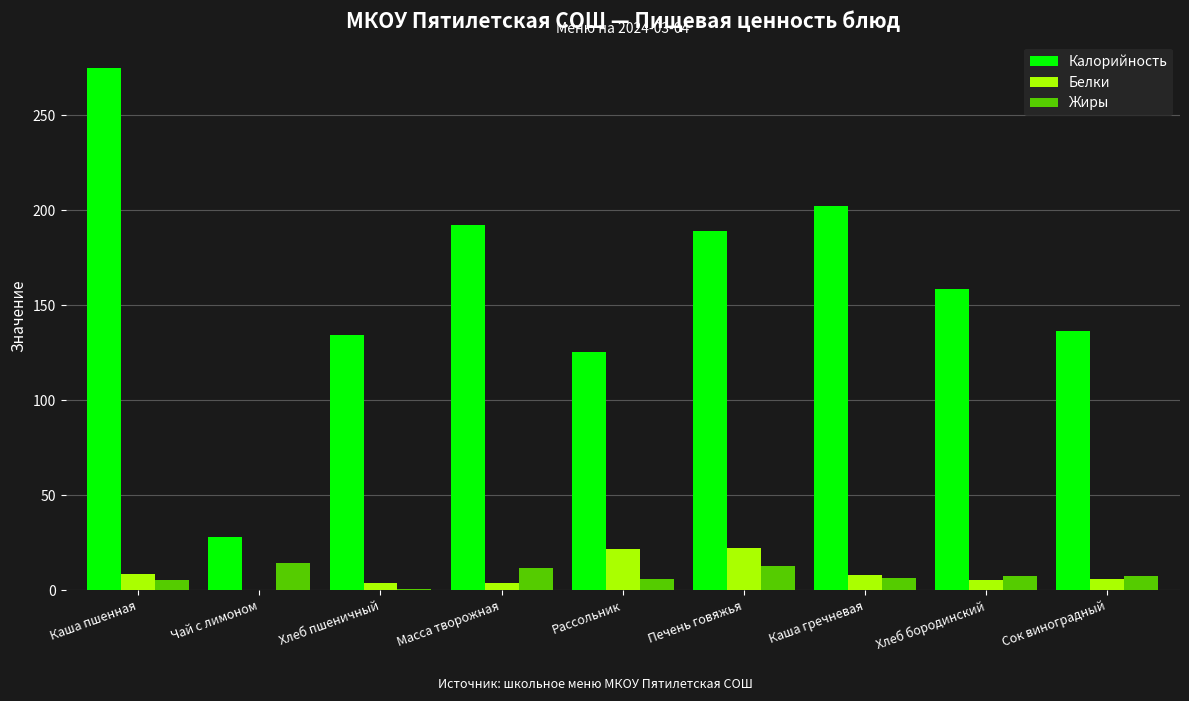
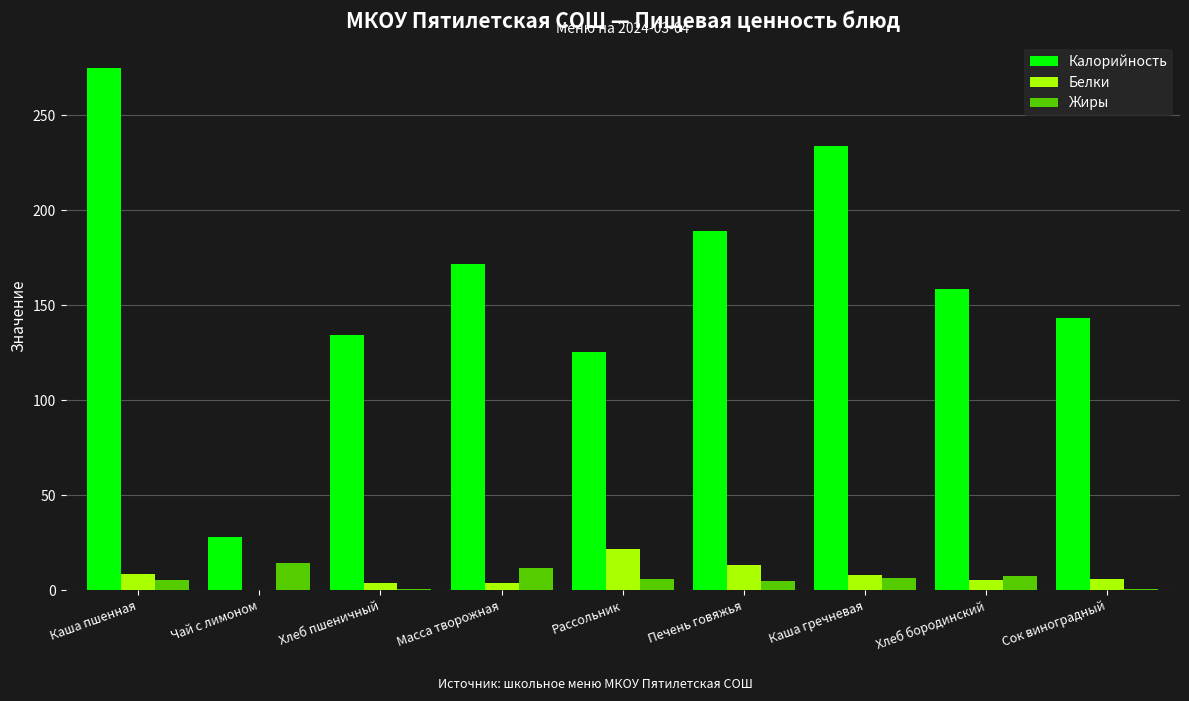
Калорийность, Масса творожная: 192 -> 172
Белки, Печень говяжья: 22 -> 13
Жиры, Печень говяжья: 13 -> 5
Калорийность, Каша гречневая: 202 -> 234
Калорийность, Сок виноградный: 136 -> 143
Жиры, Сок виноградный: 7 -> 0
